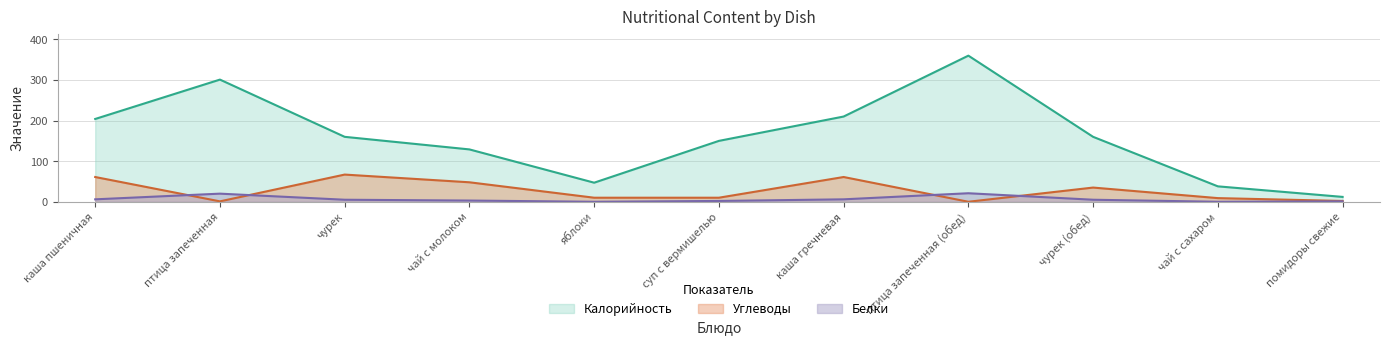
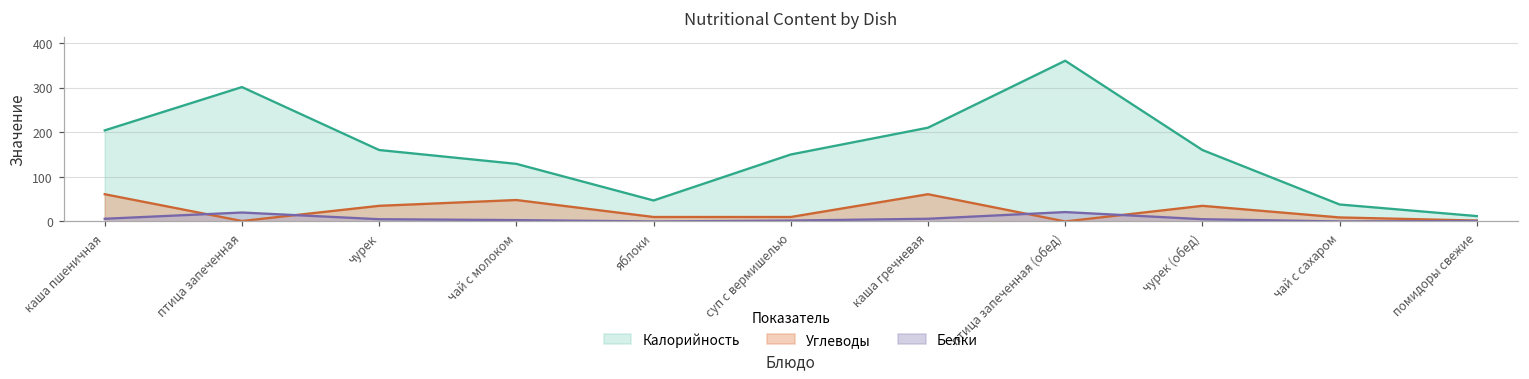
Углеводы, чурек: 70 -> 40
